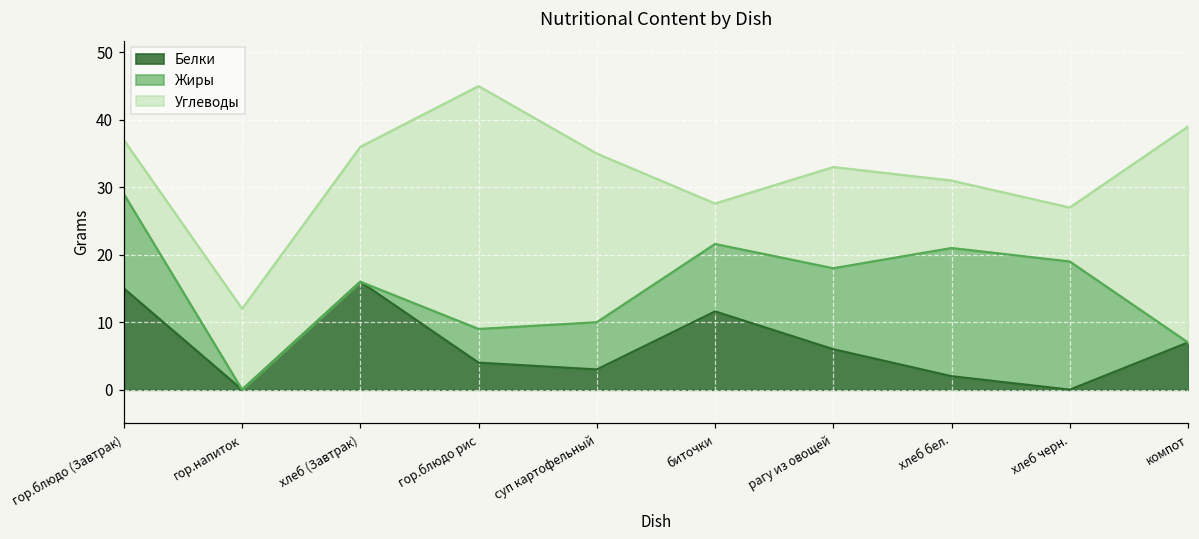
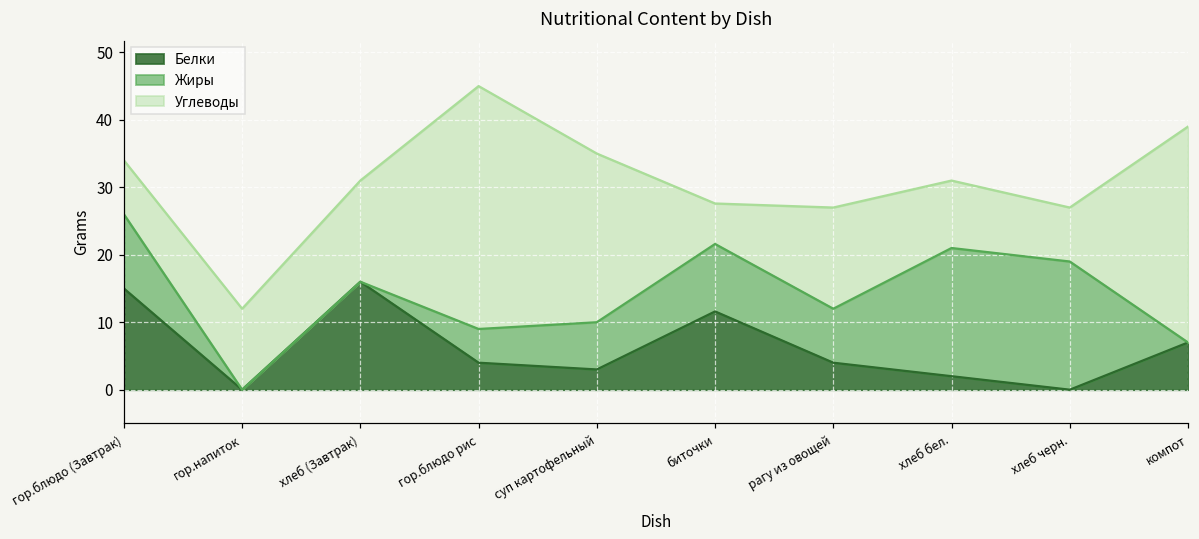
Жиры, гор.блюдо (Завтрак): 14 -> 11
Углеводы, хлеб (Завтрак): 20 -> 15
Белки, рагу из овощей: 6 -> 4
Жиры, рагу из овощей: 12 -> 8
